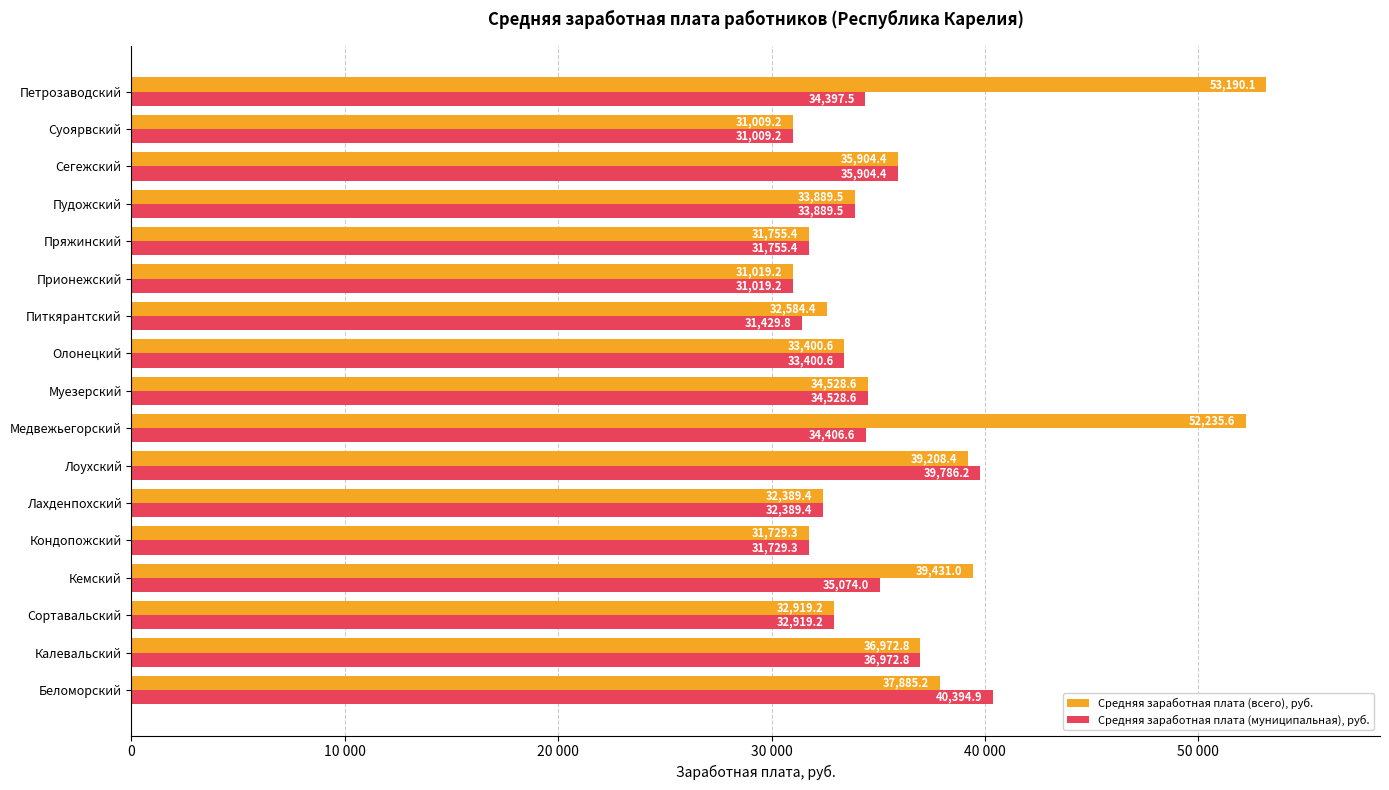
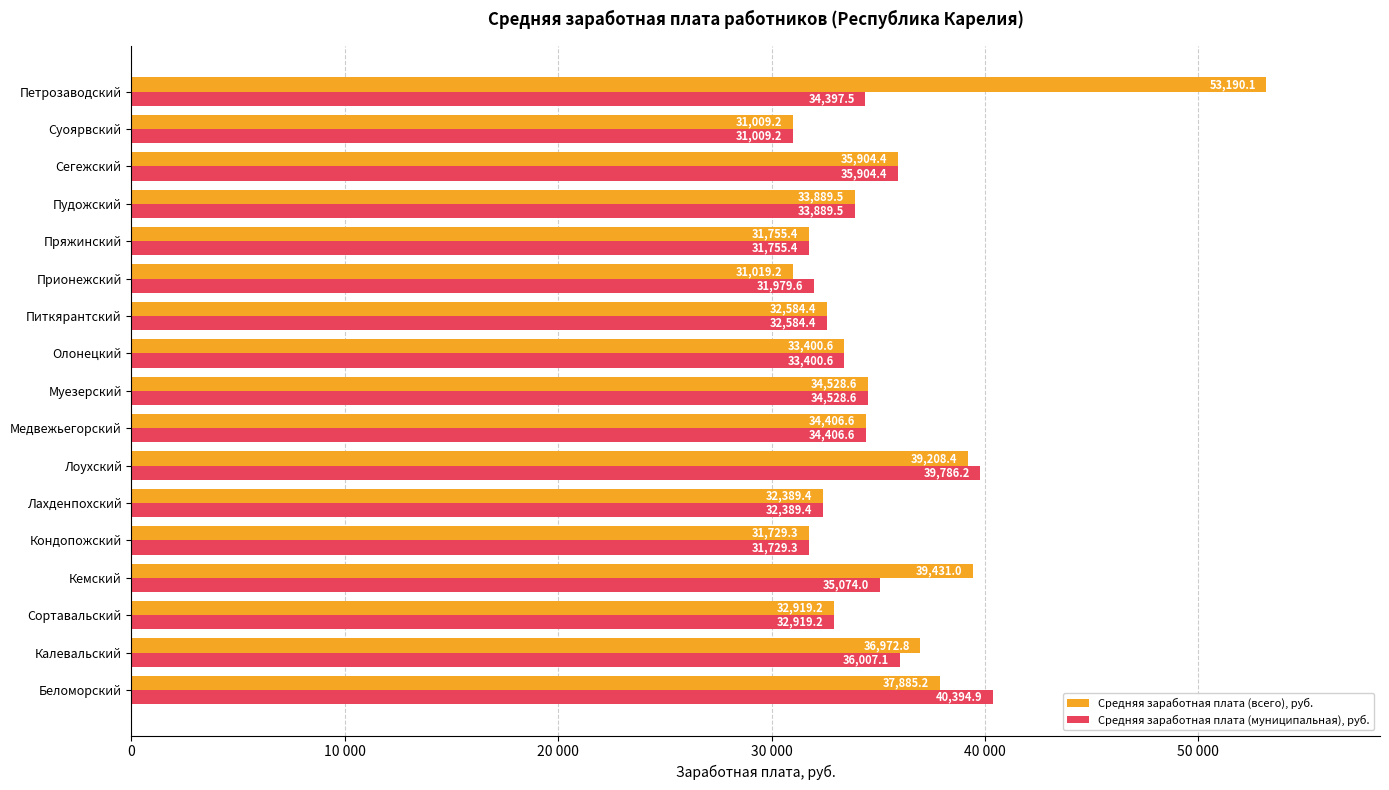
Средняя заработная плата (муниципальная), руб., Прионежский: 31,019.2 -> 31,979.6
Средняя заработная плата (муниципальная), руб., Питкярантский: 31,429.8 -> 32,584.4
Средняя заработная плата (всего), руб., Медвежьегорский: 52,235.6 -> 34,406.6
Средняя заработная плата (муниципальная), руб., Калевальский: 36,972.8 -> 36,007.1
